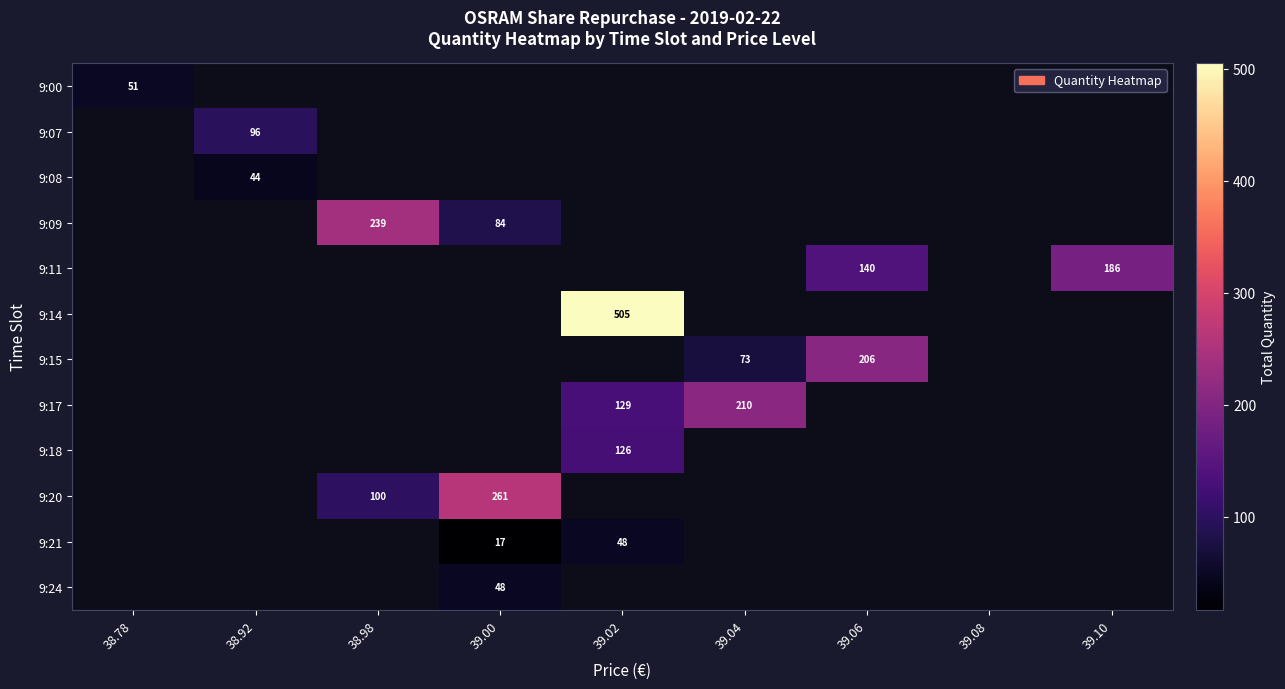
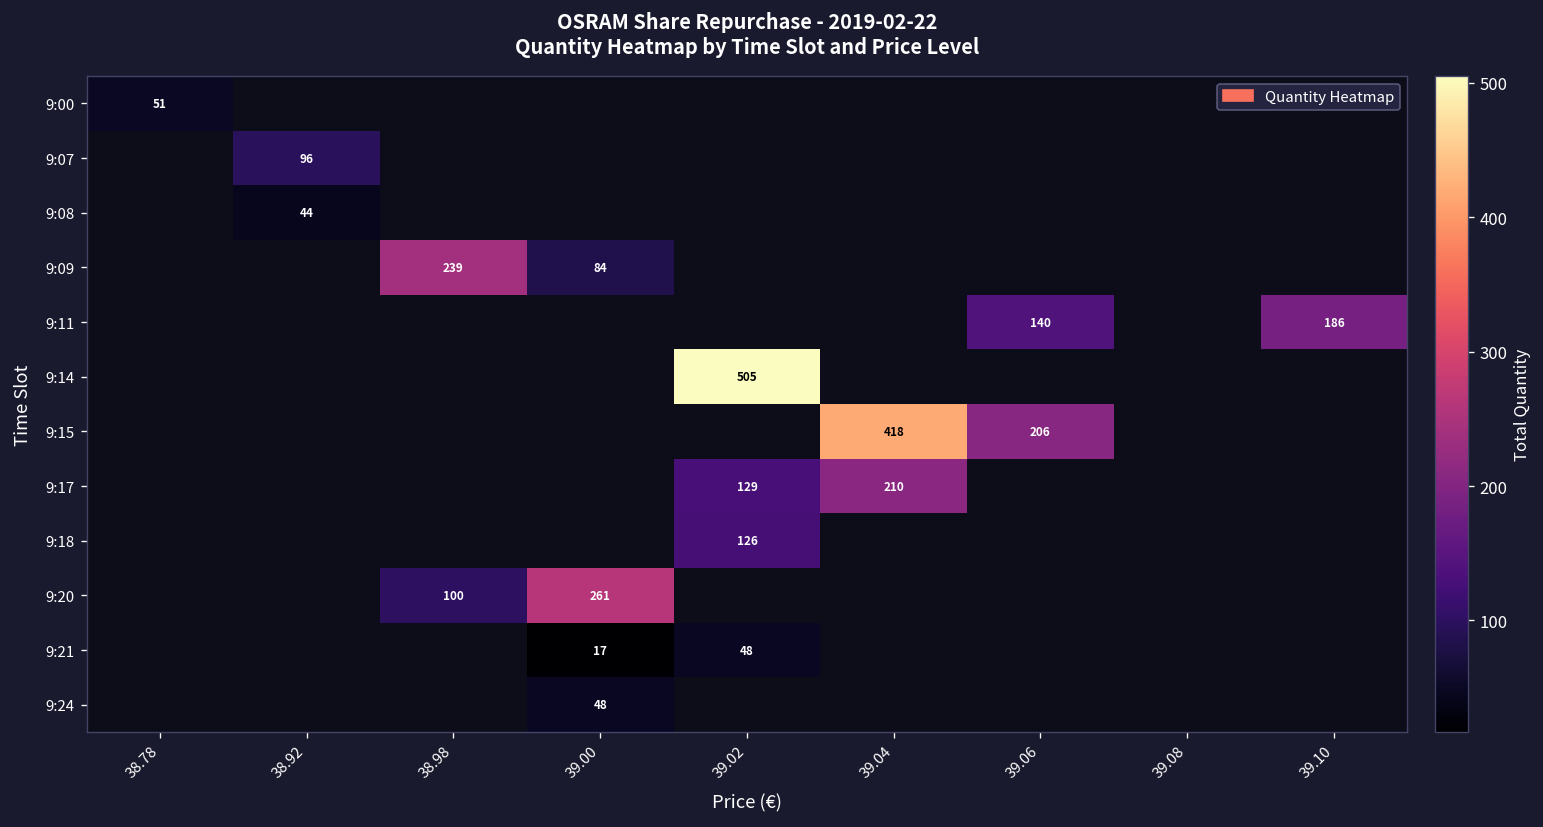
9:15, 39.04: 73 -> 418
